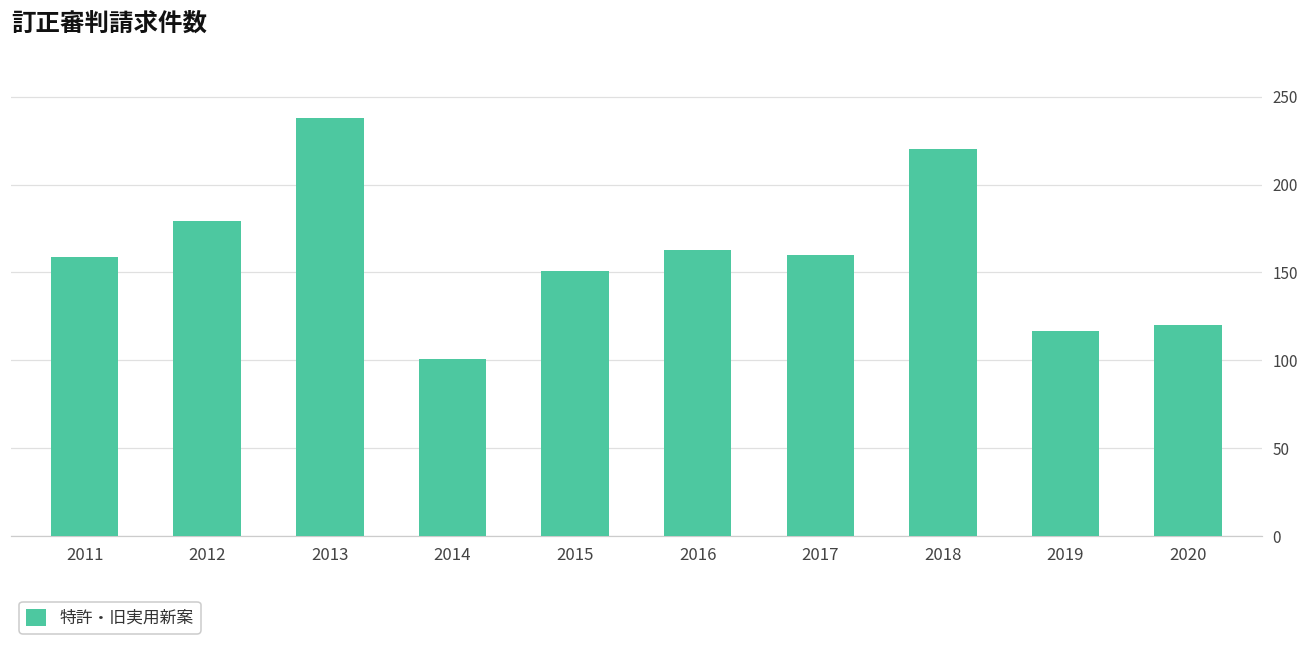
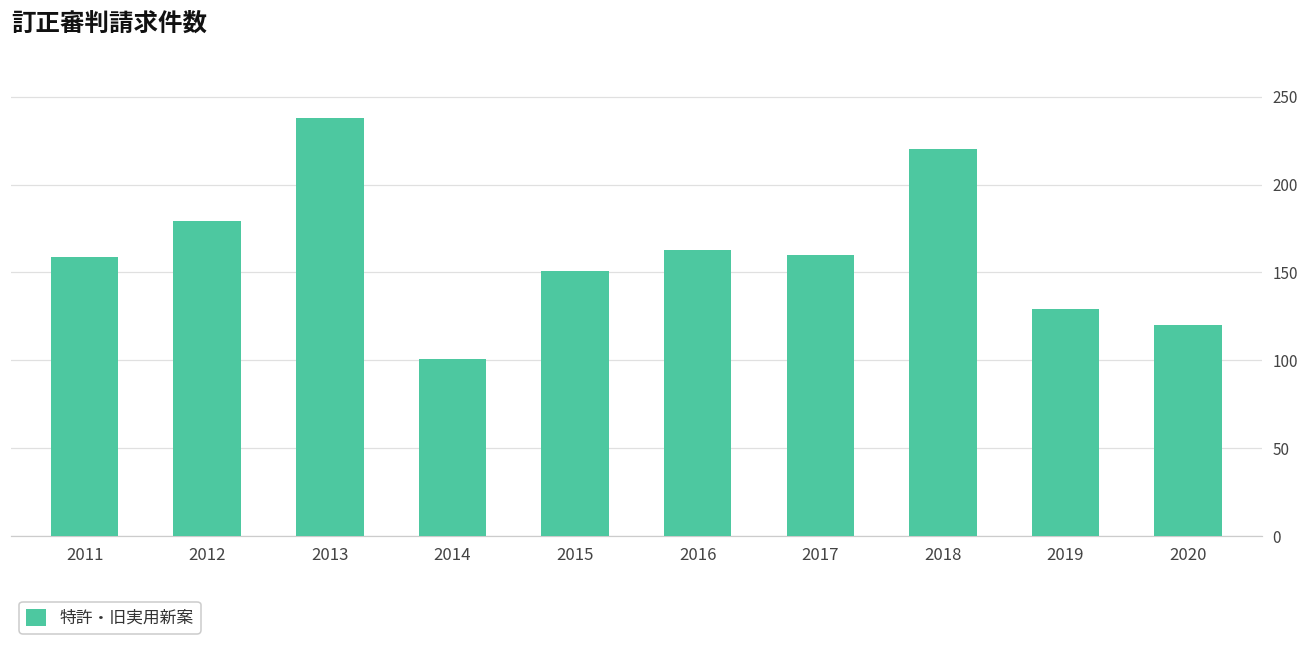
2019: 117 -> 129
